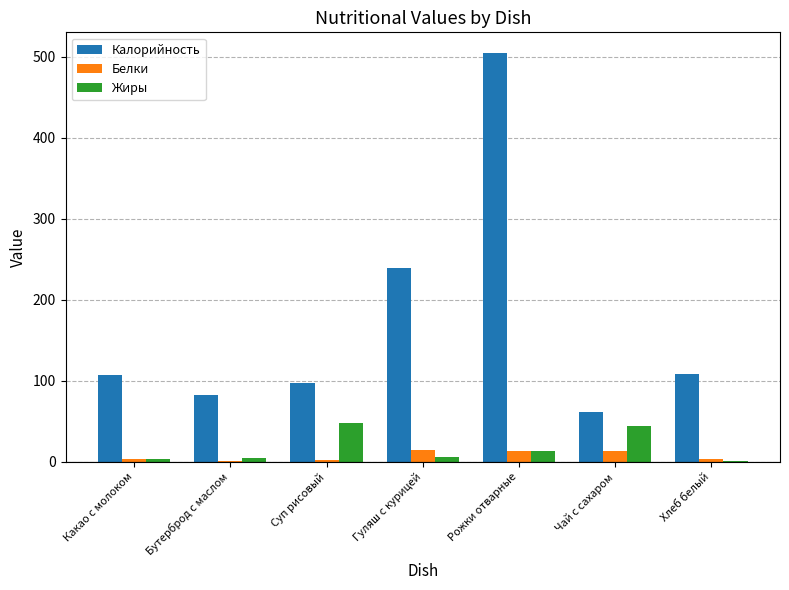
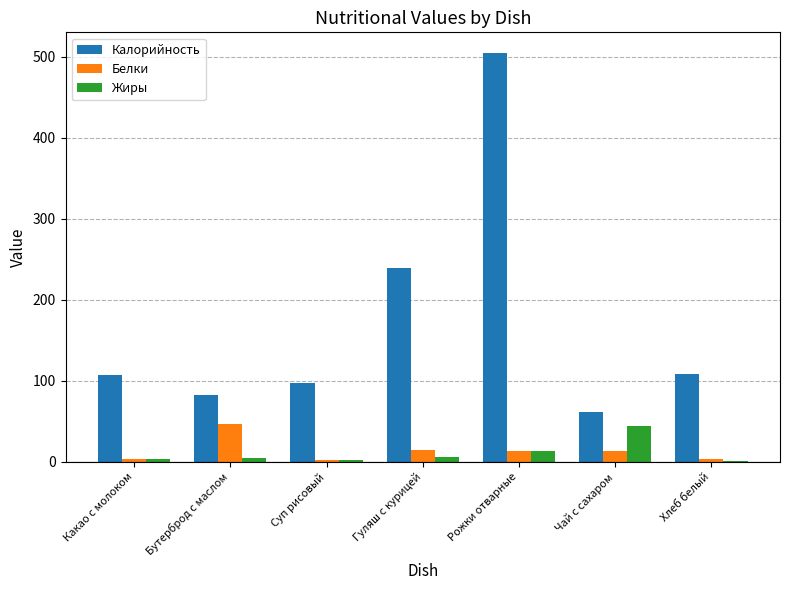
Белки, Бутерброд с маслом: 0 -> 50
Жиры, Суп рисовый: 50 -> 0
